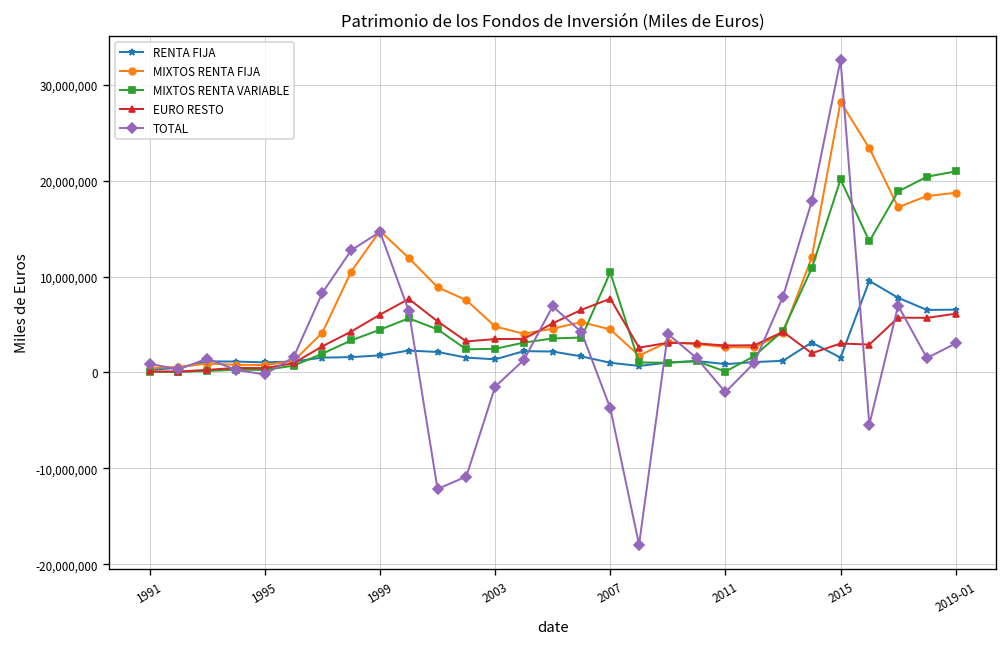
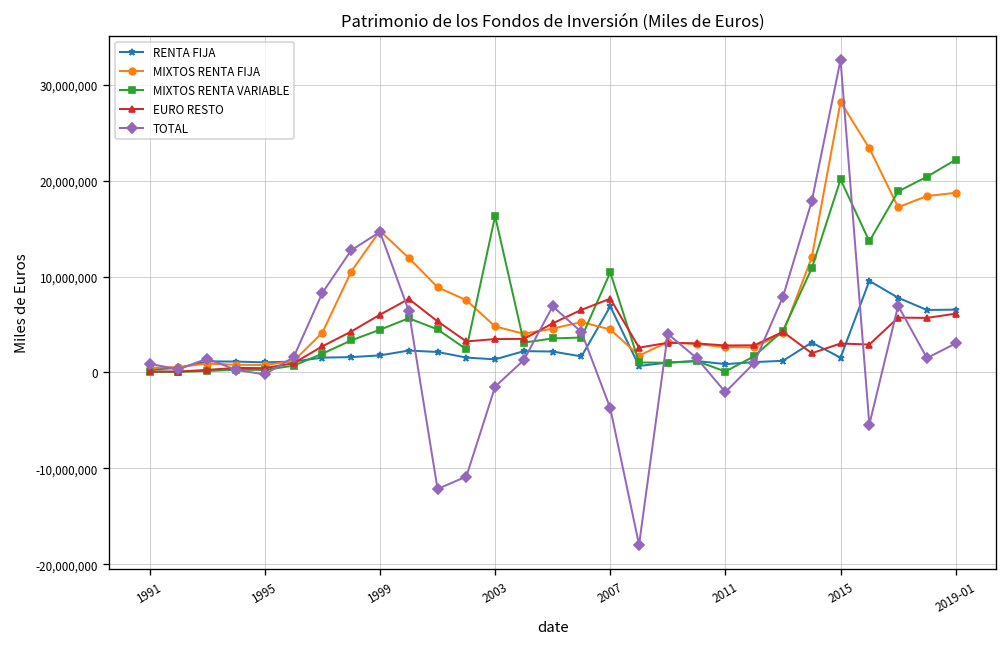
MIXTOS RENTA VARIABLE, 2003: 2,000,000 -> 16,000,000
RENTA FIJA, 2007: 1,000,000 -> 7,000,000
MIXTOS RENTA VARIABLE, 2019-01: 21,000,000 -> 22,000,000
